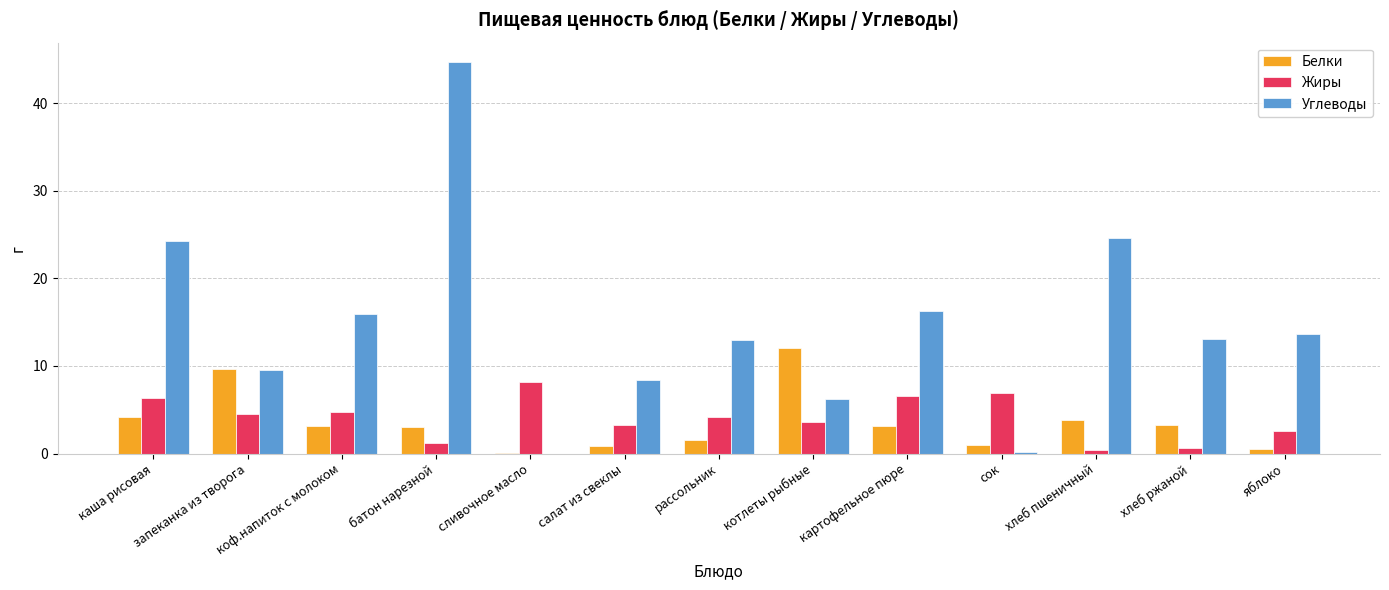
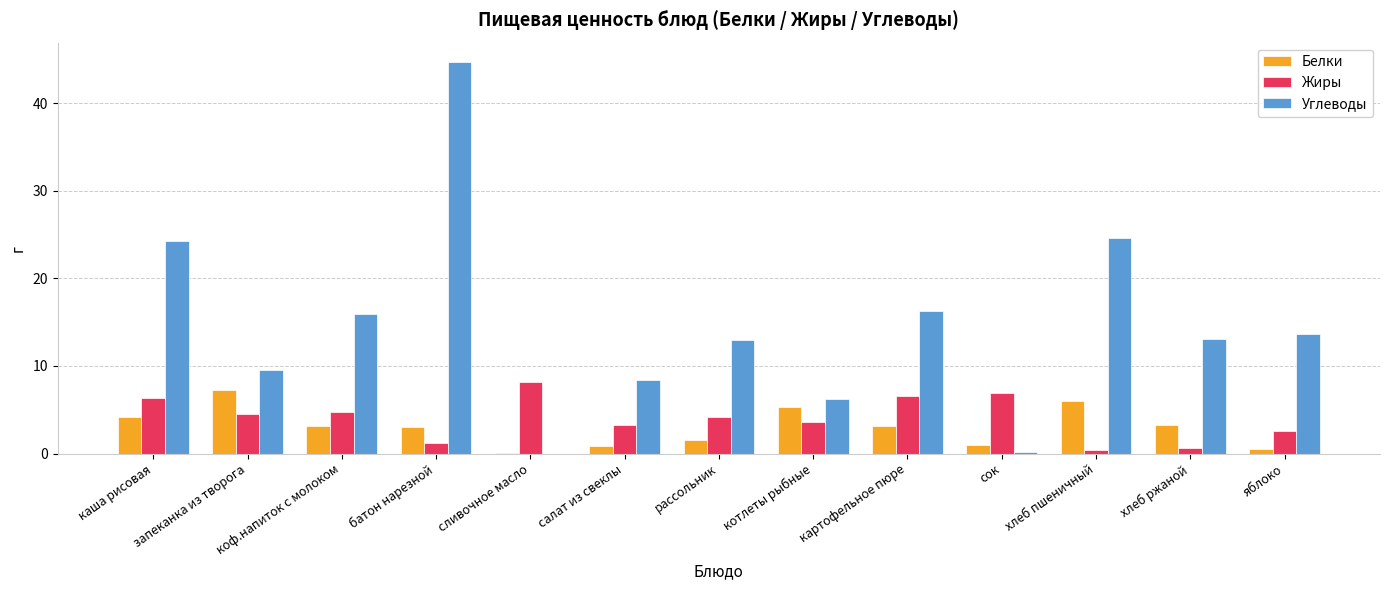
Белки, запеканка из творога: 10 -> 7
Белки, котлеты рыбные: 12 -> 5
Белки, хлеб пшеничный: 4 -> 6
